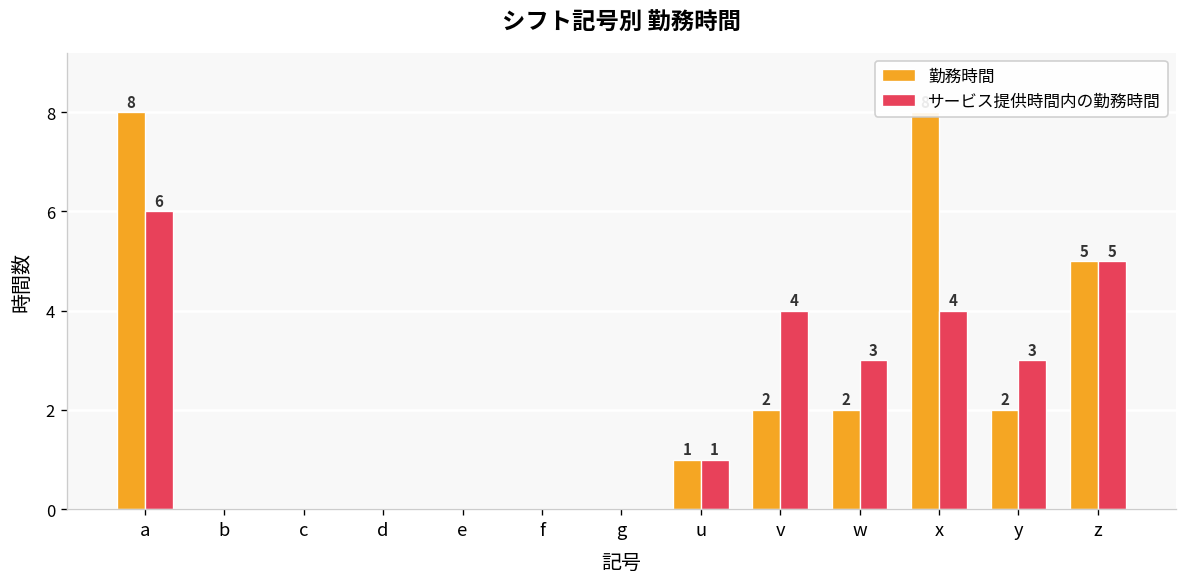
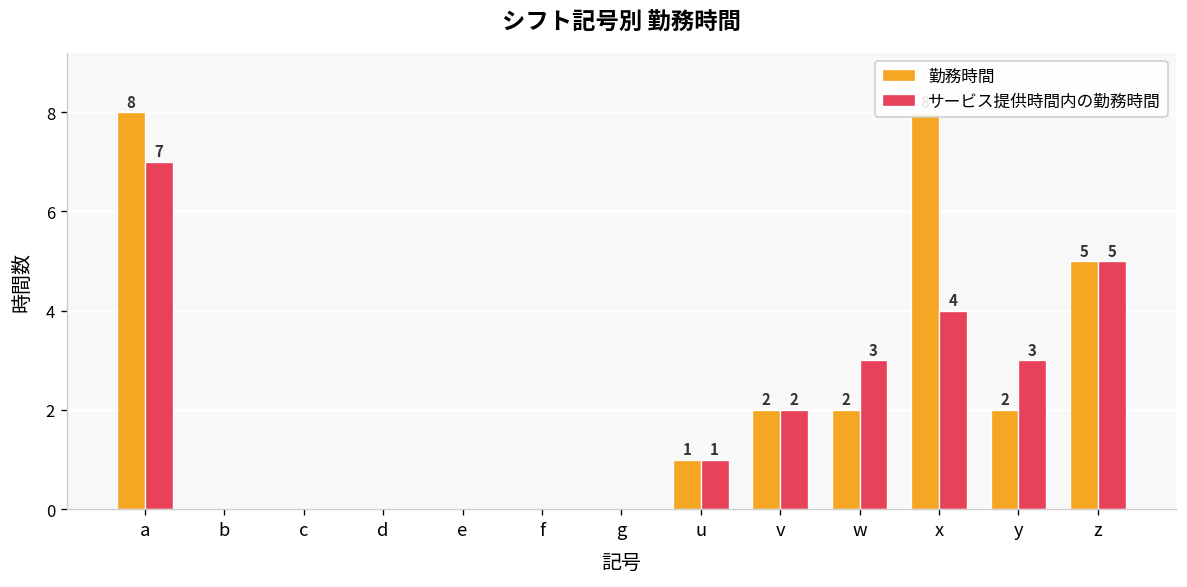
サービス提供時間内の勤務時間, a: 6 -> 7
サービス提供時間内の勤務時間, v: 4 -> 2
